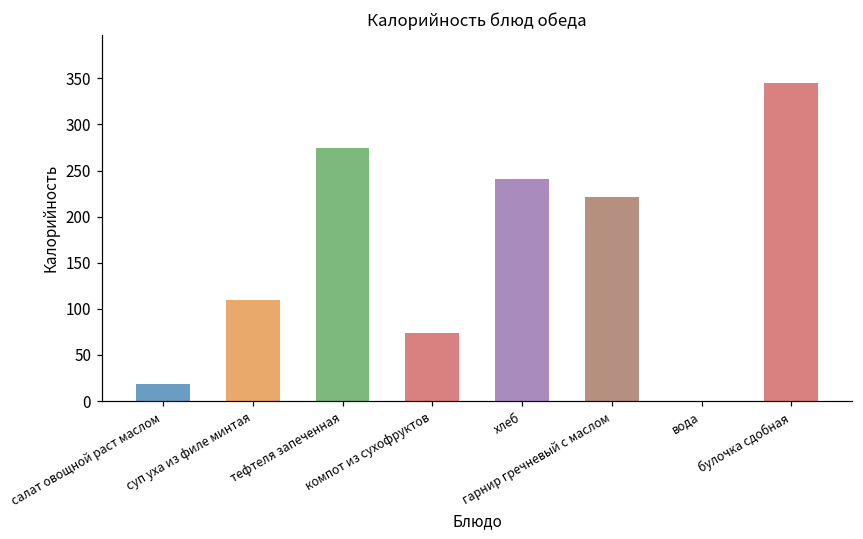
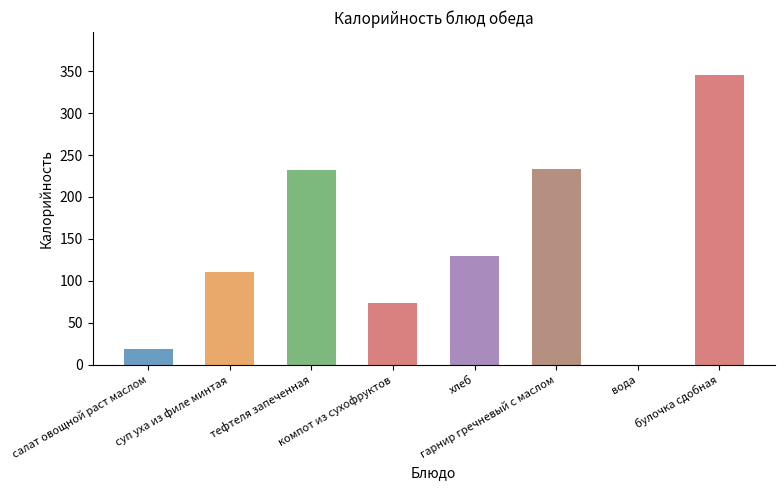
тефтеля запеченная: 280 -> 230
хлеб: 240 -> 130
гарнир гречневый с маслом: 220 -> 230
